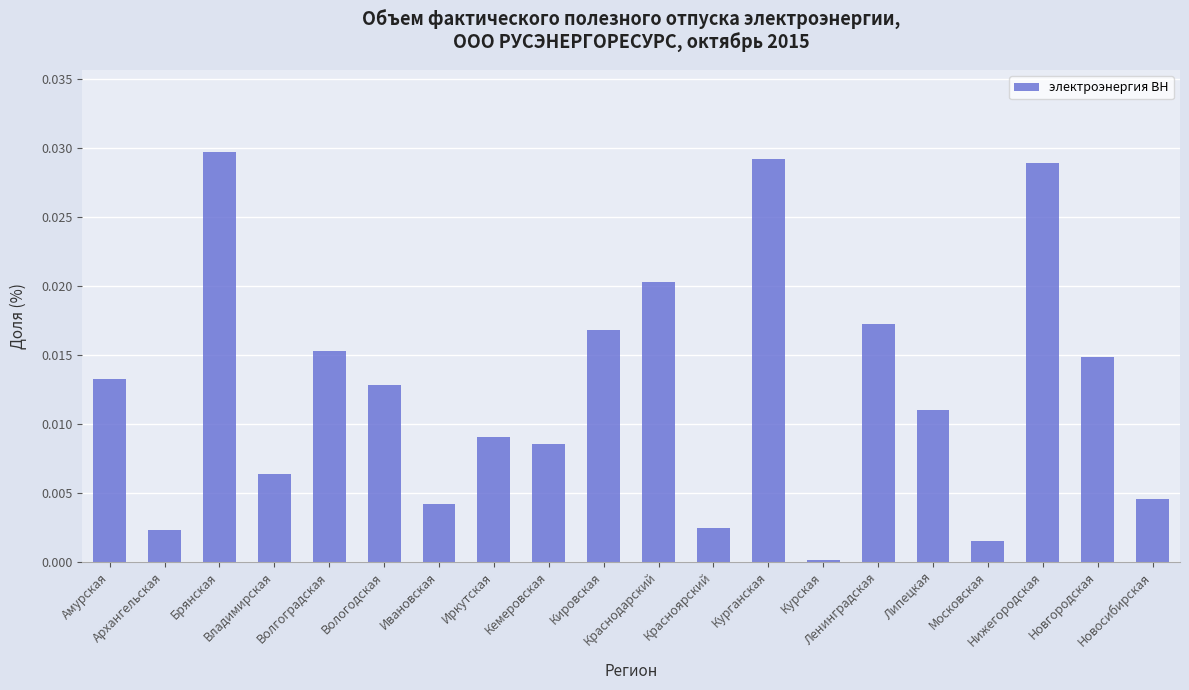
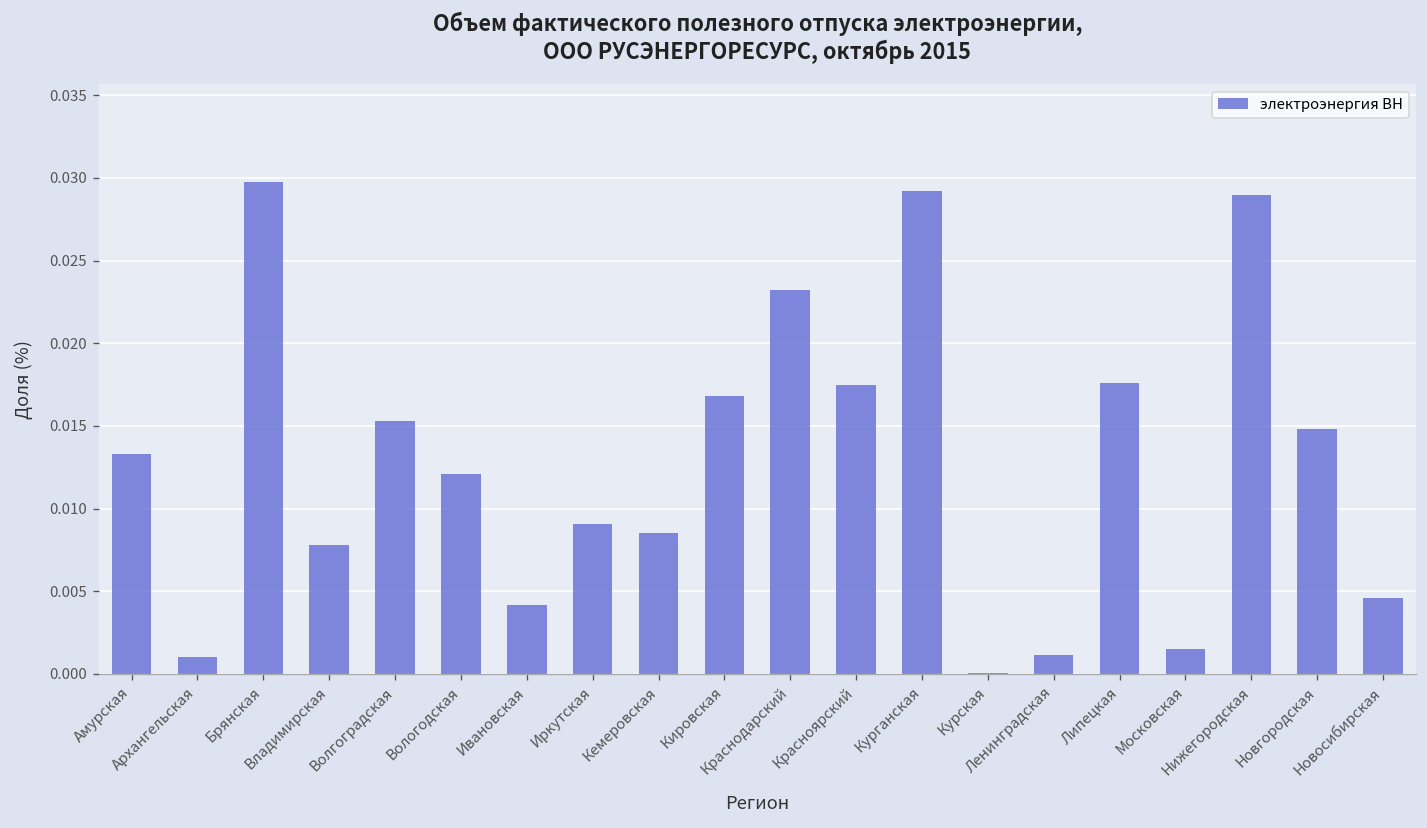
Архангельская: 0.0023 -> 0.0011
Владимирская: 0.0063 -> 0.0078
Вологодская: 0.0128 -> 0.0121
Краснодарский: 0.0203 -> 0.0232
Красноярский: 0.0024 -> 0.0175
Ленинградская: 0.0172 -> 0.0011
Липецкая: 0.0110 -> 0.0176
